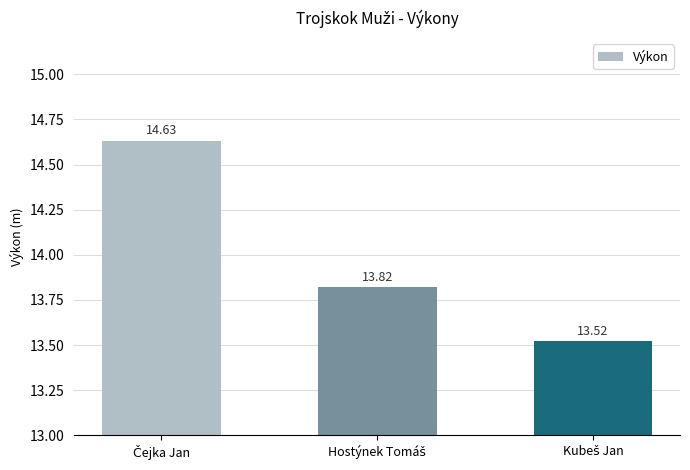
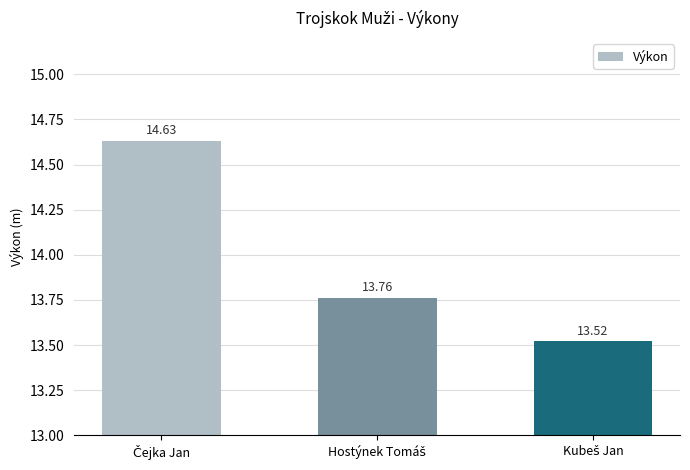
Hostýnek Tomáš: 13.82 -> 13.76
